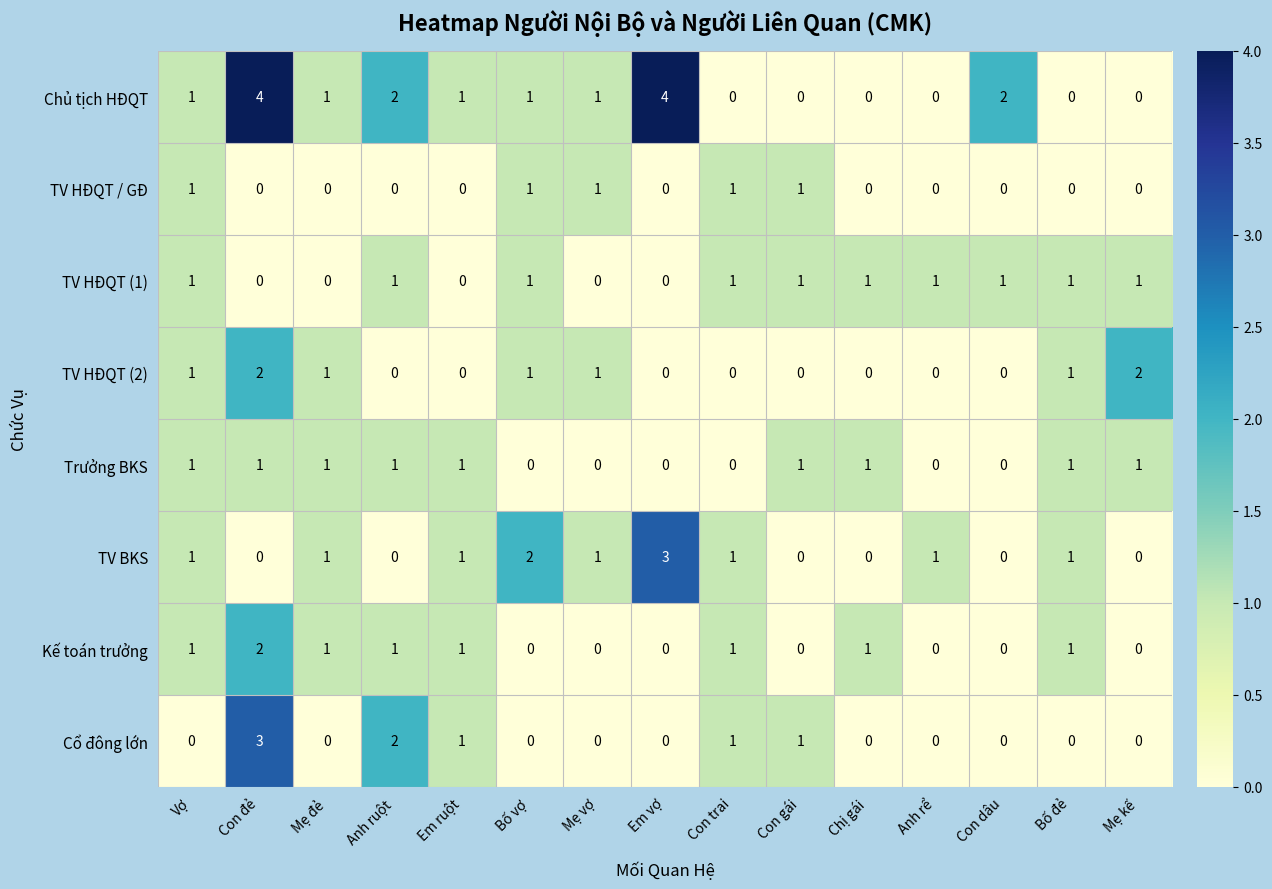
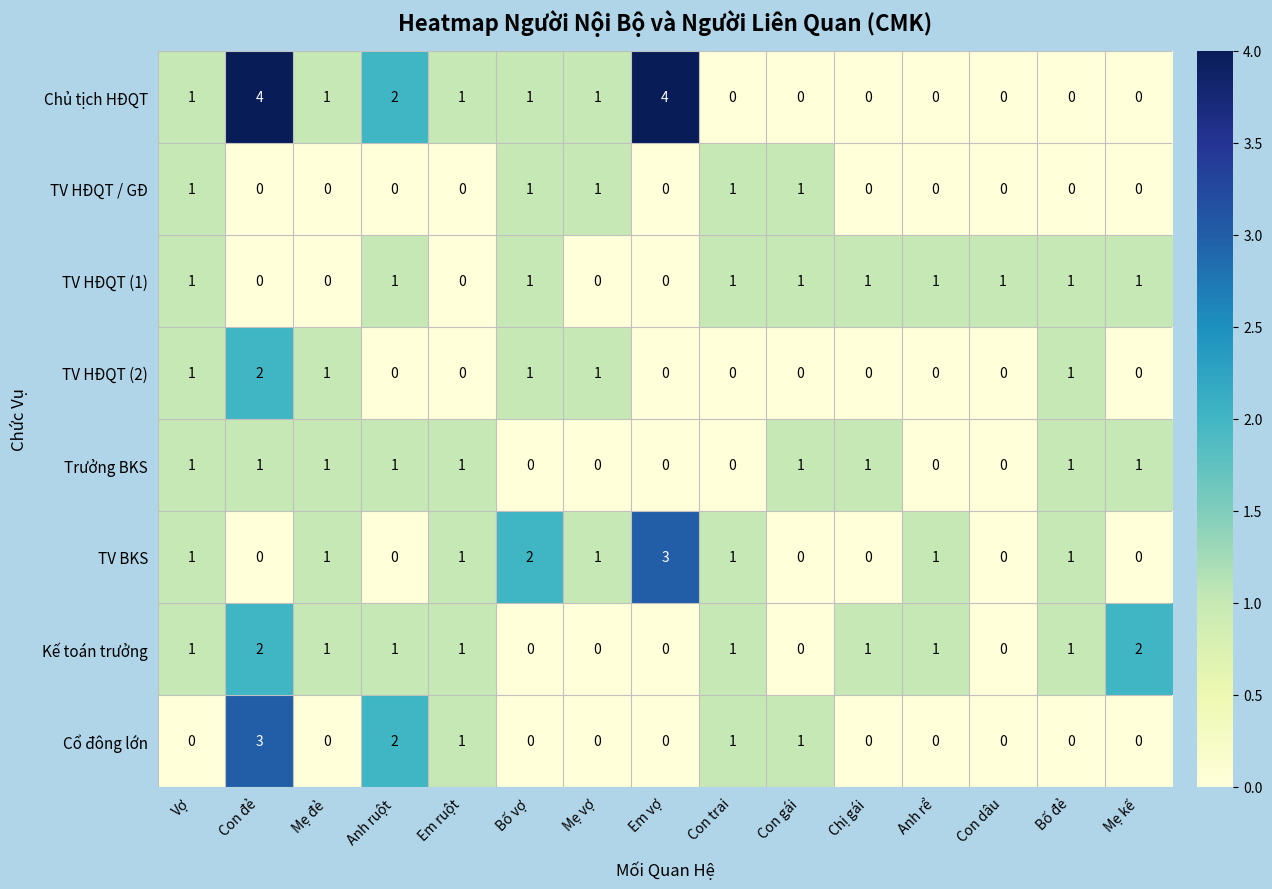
Chủ tịch HĐQT, Con dâu: 2 -> 0
TV HĐQT (2), Mẹ kế: 2 -> 0
Kế toán trưởng, Anh rể: 0 -> 1
Kế toán trưởng, Mẹ kế: 0 -> 2
